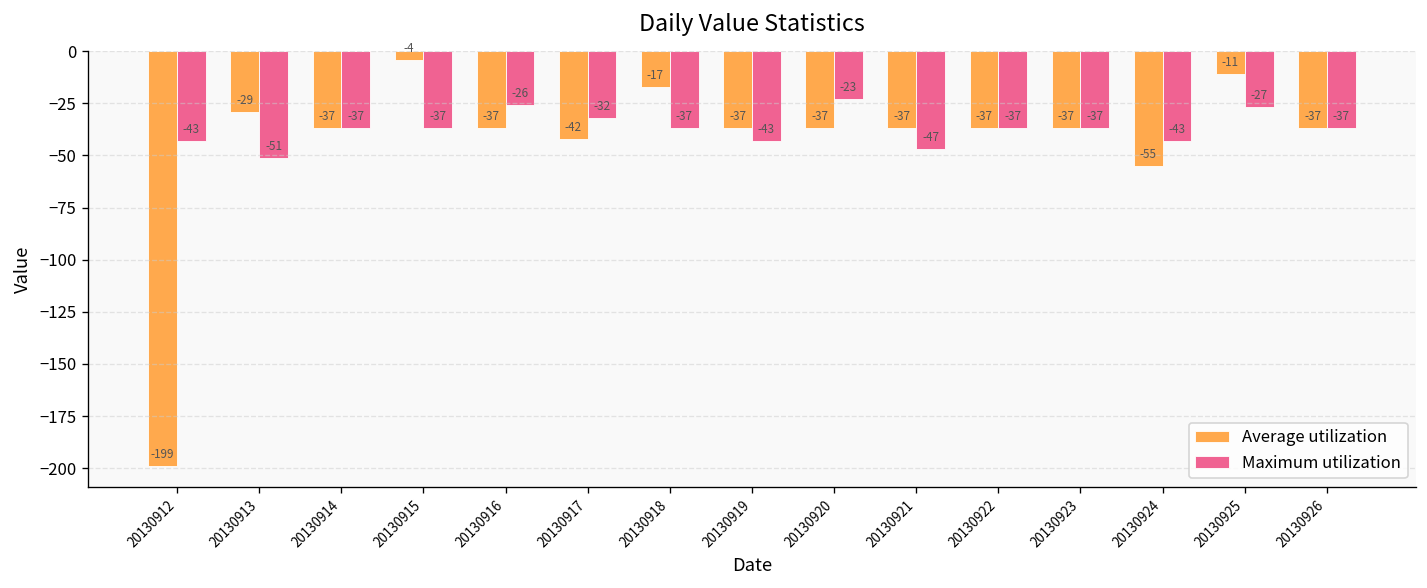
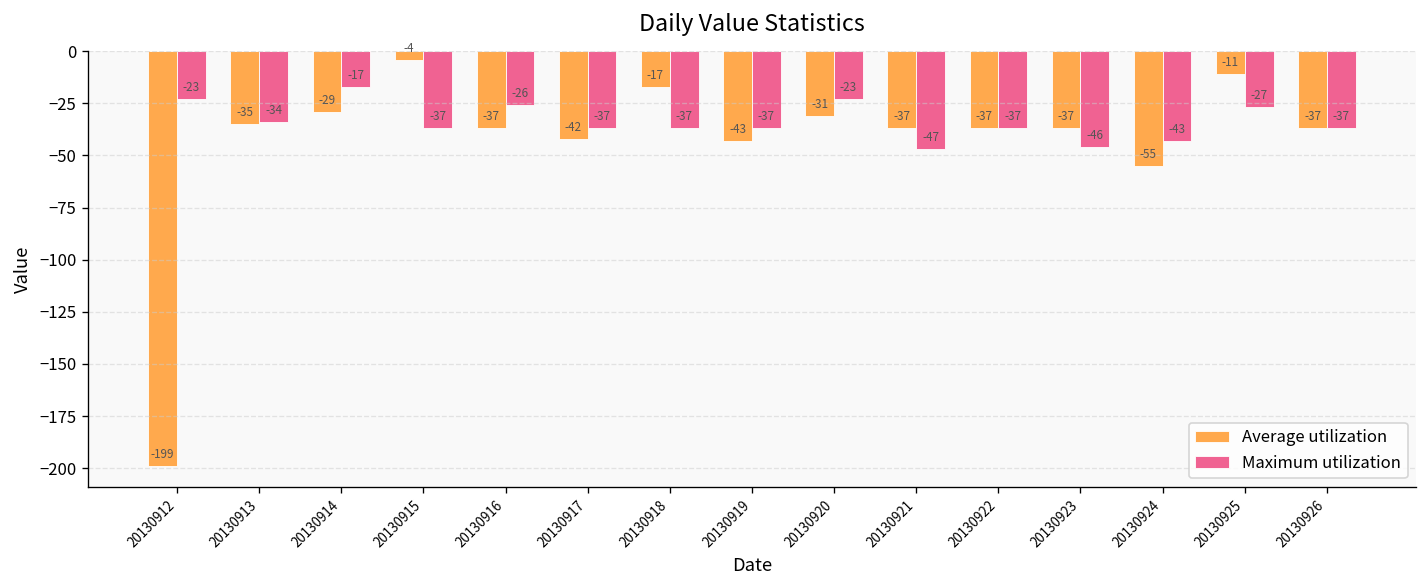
Maximum utilization, 20130912: -43 -> -23
Average utilization, 20130913: -29 -> -35
Maximum utilization, 20130913: -51 -> -34
Average utilization, 20130914: -37 -> -29
Maximum utilization, 20130914: -37 -> -17
Maximum utilization, 20130917: -32 -> -37
Average utilization, 20130919: -37 -> -43
Maximum utilization, 20130919: -43 -> -37
Average utilization, 20130920: -37 -> -31
Maximum utilization, 20130923: -37 -> -46
